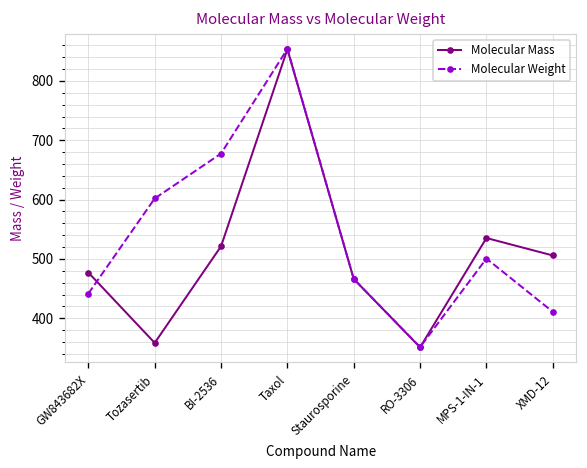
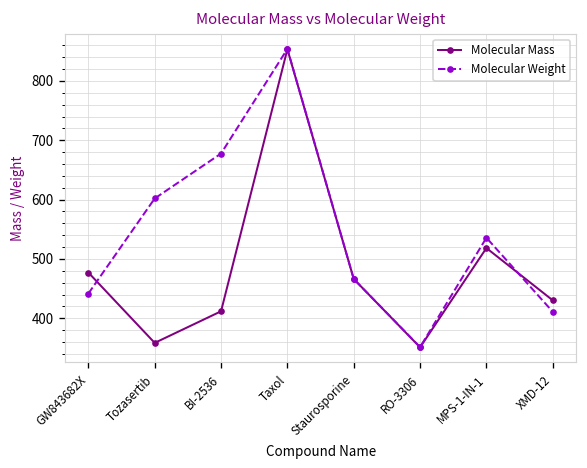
Molecular Mass, BI-2536: 520 -> 410
Molecular Mass, MPS-1-IN-1: 540 -> 520
Molecular Weight, MPS-1-IN-1: 500 -> 540
Molecular Mass, XMD-12: 510 -> 430
